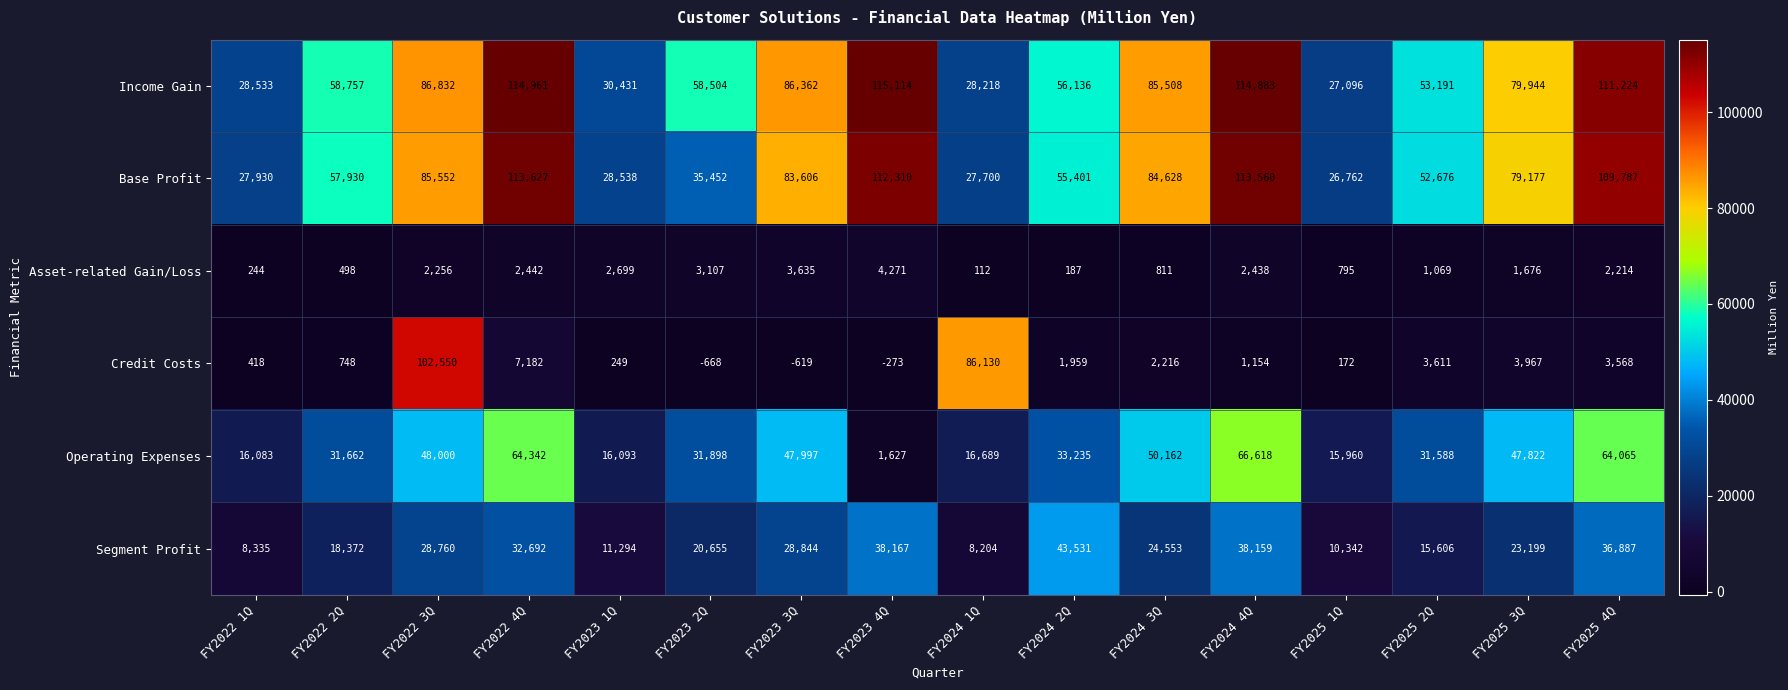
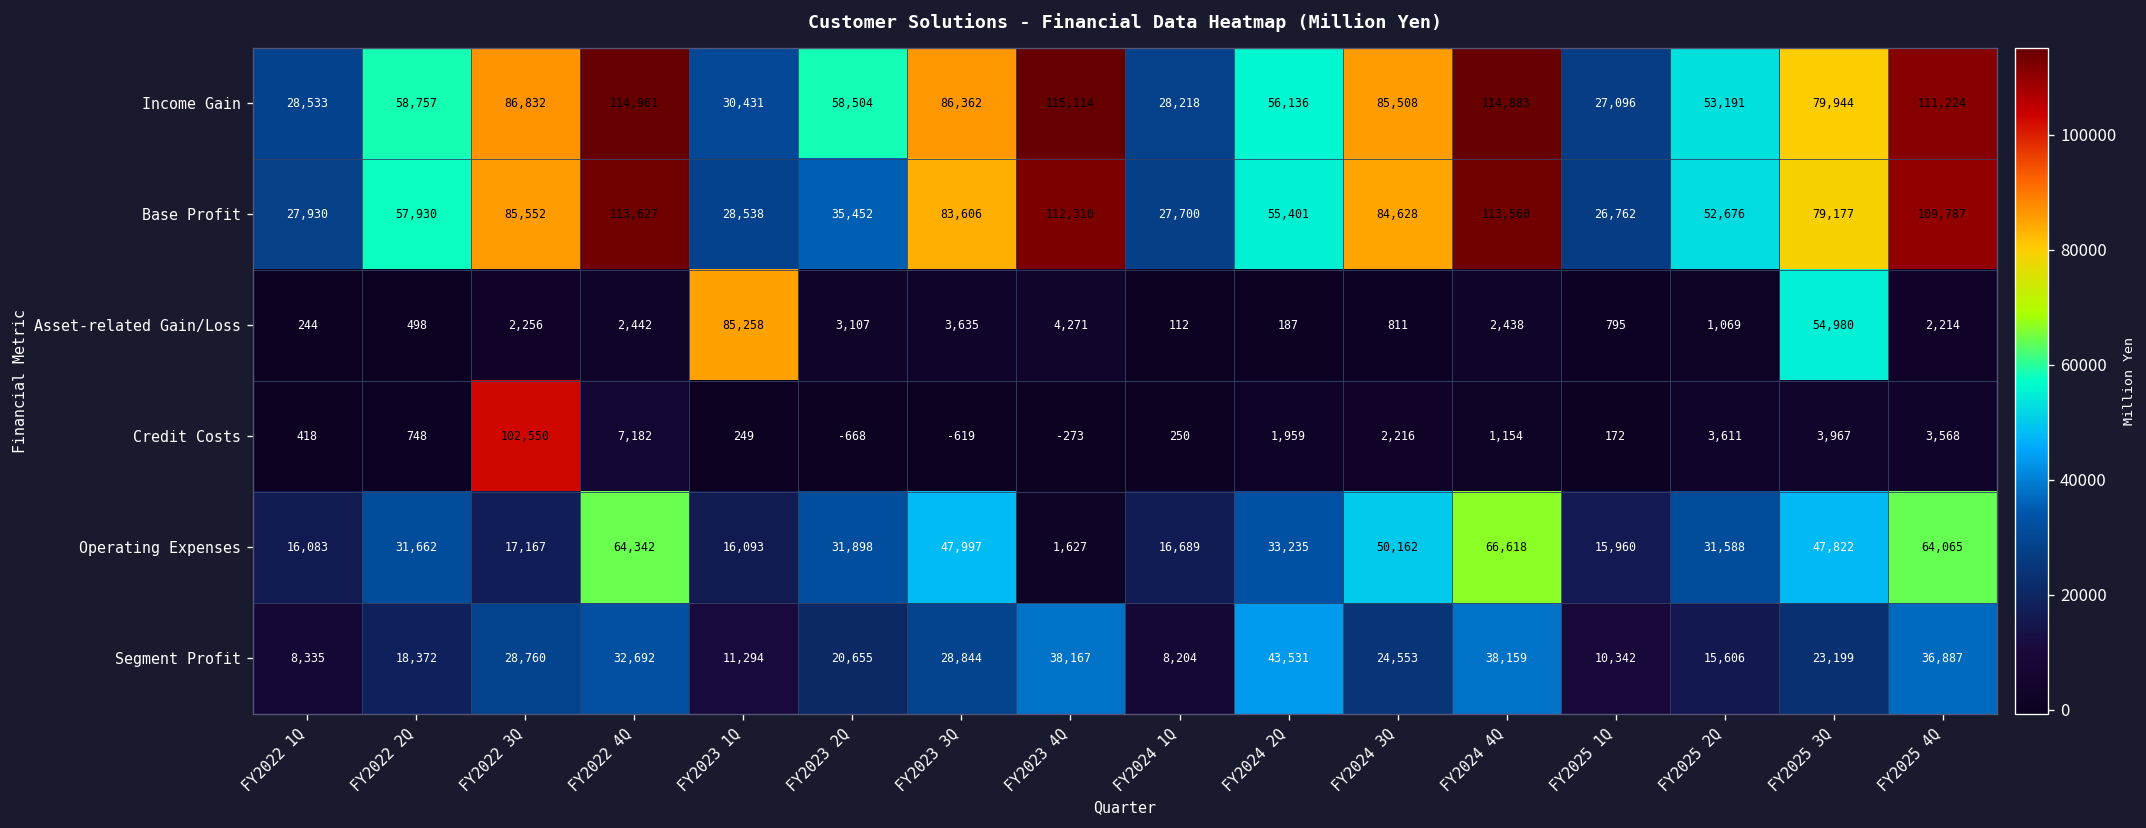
Asset-related Gain/Loss, FY2023 1Q: 2,699 -> 85,258
Asset-related Gain/Loss, FY2025 3Q: 1,676 -> 54,980
Credit Costs, FY2024 1Q: 86,130 -> 250
Operating Expenses, FY2022 3Q: 48,000 -> 17,167
